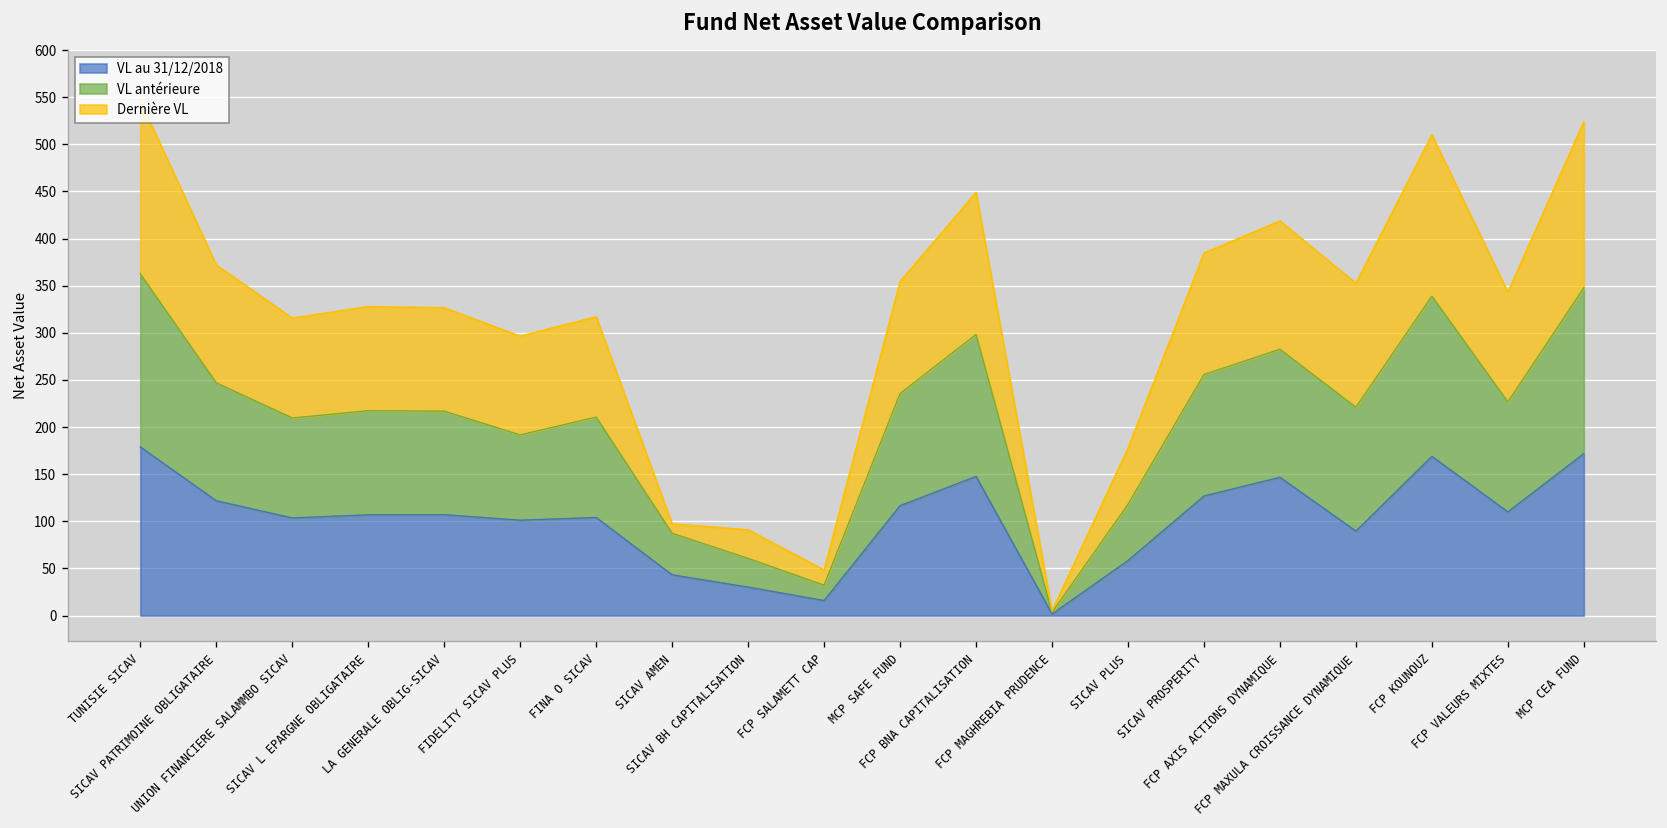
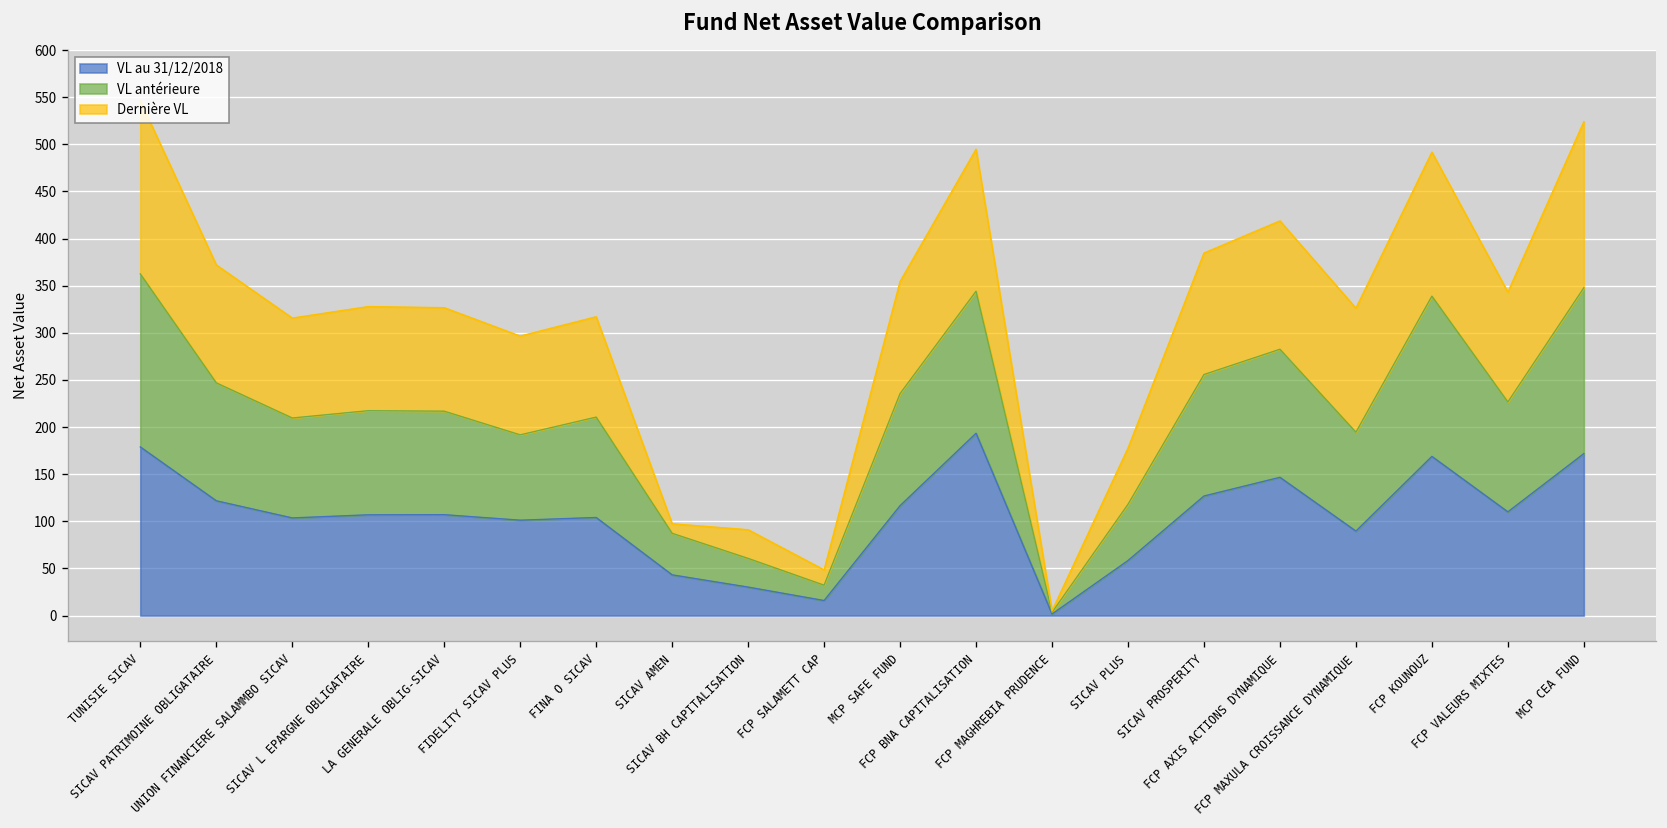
VL au 31/12/2018, FCP BNA CAPITALISATION: 150 -> 190
VL antérieure, FCP MAXULA CROISSANCE DYNAMIQUE: 130 -> 100
Dernière VL, FCP KOUNOUZ: 170 -> 150
